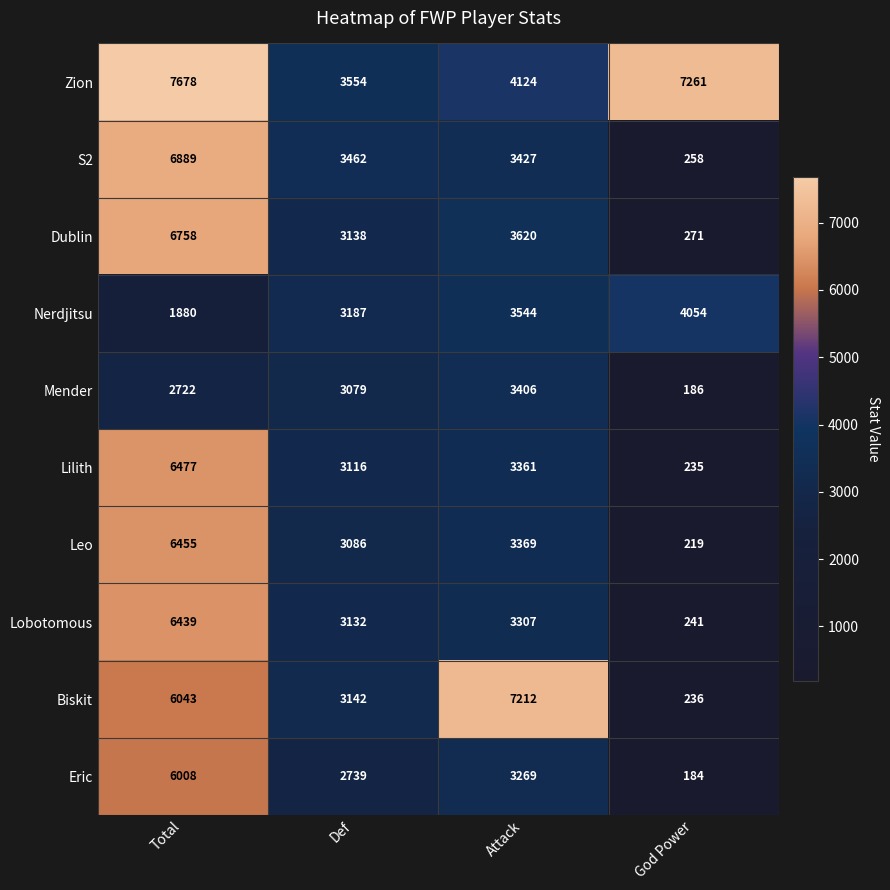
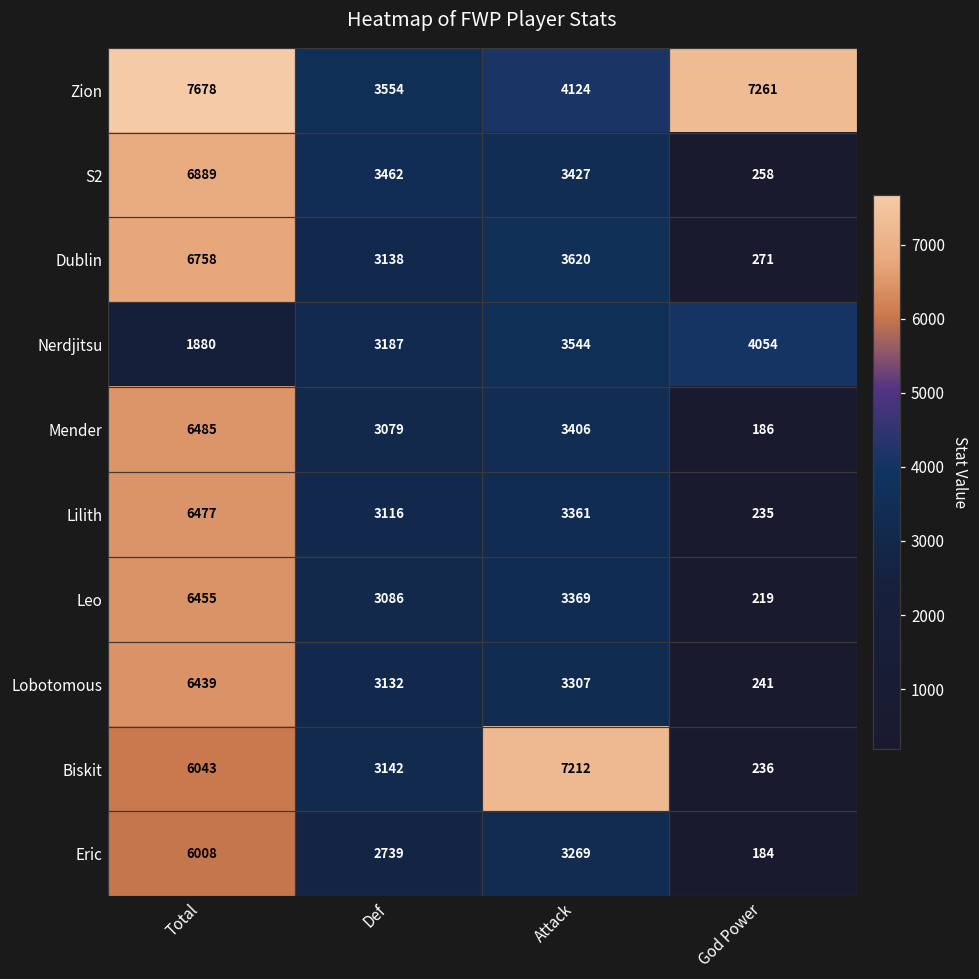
Mender, Total: 2722 -> 6485
